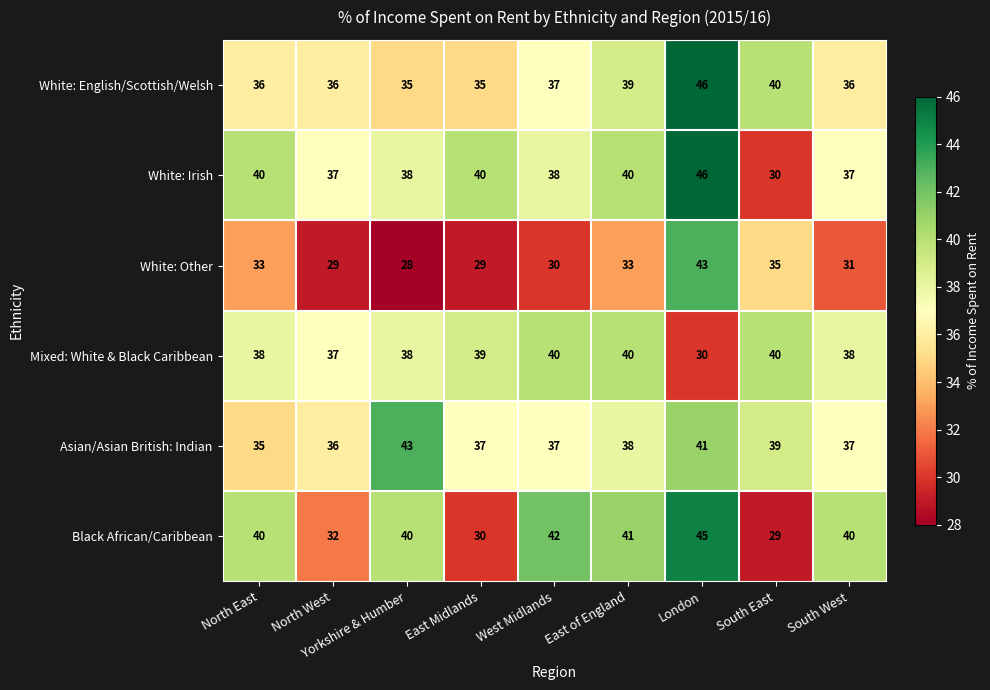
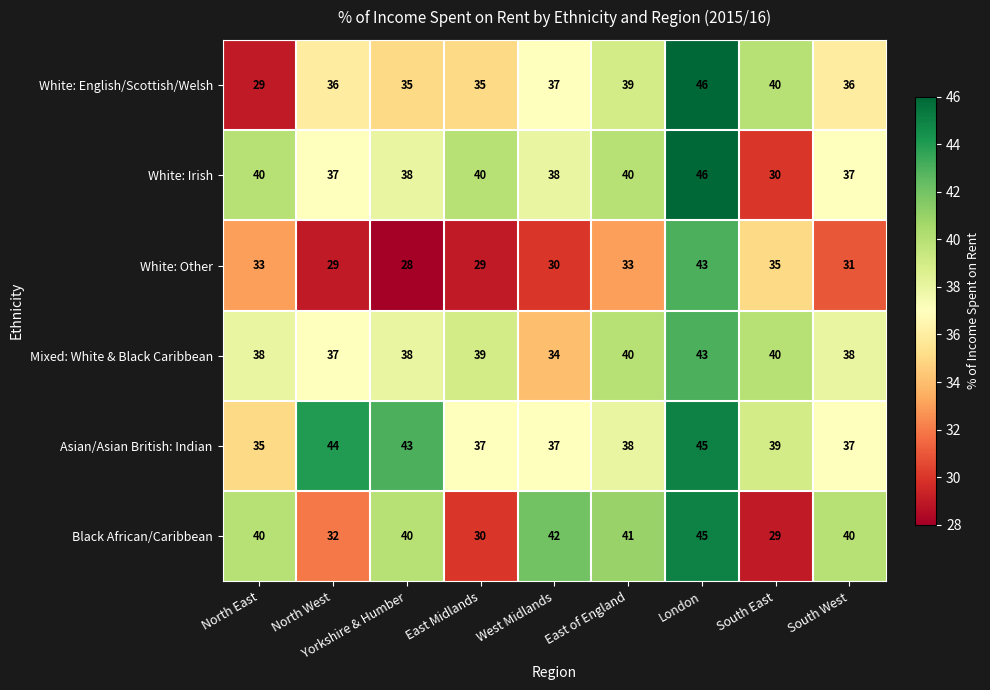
White: English/Scottish/Welsh, North East: 36 -> 29
Mixed: White & Black Caribbean, West Midlands: 40 -> 34
Mixed: White & Black Caribbean, London: 30 -> 43
Asian/Asian British: Indian, North West: 36 -> 44
Asian/Asian British: Indian, London: 41 -> 45
